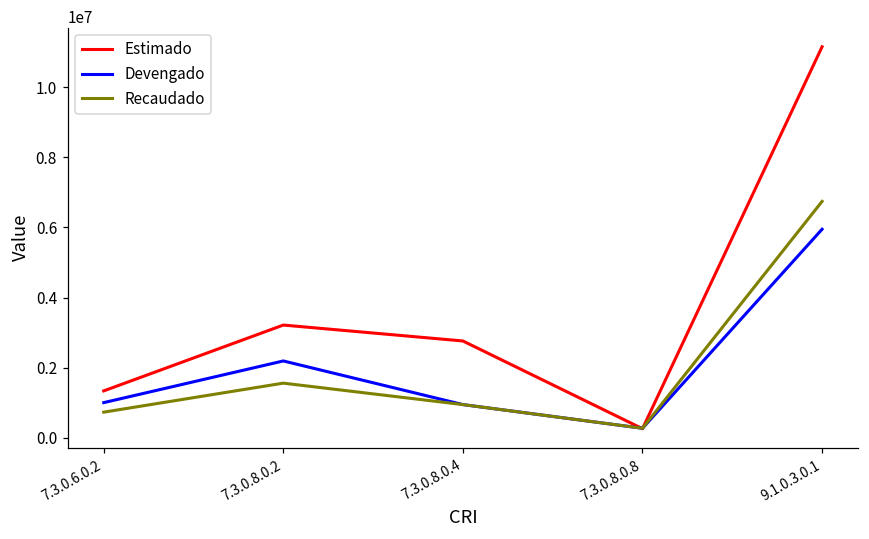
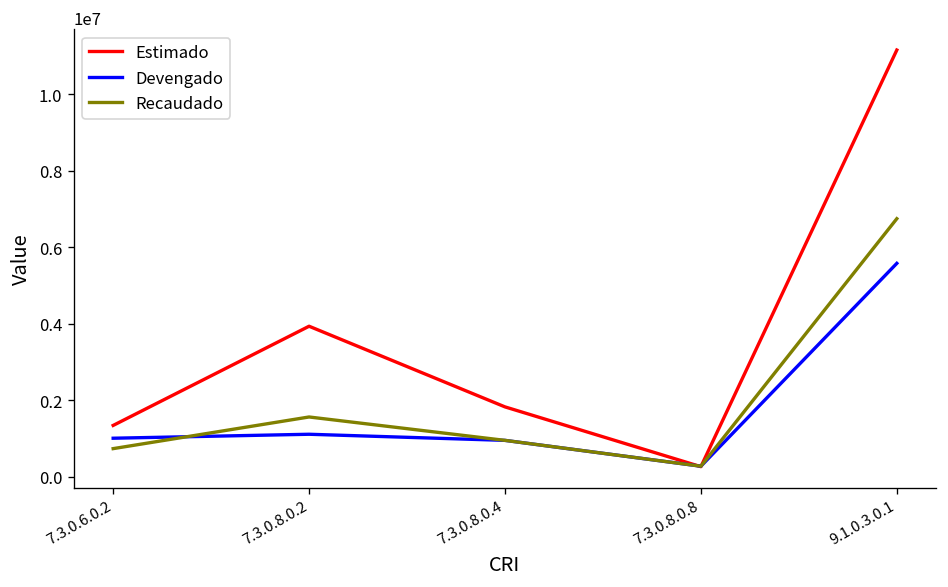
Estimado, 7.3.0.8.0.2: 3200000 -> 3900000
Devengado, 7.3.0.8.0.2: 2200000 -> 1100000
Estimado, 7.3.0.8.0.4: 2800000 -> 1800000
Devengado, 9.1.0.3.0.1: 5900000 -> 5600000
